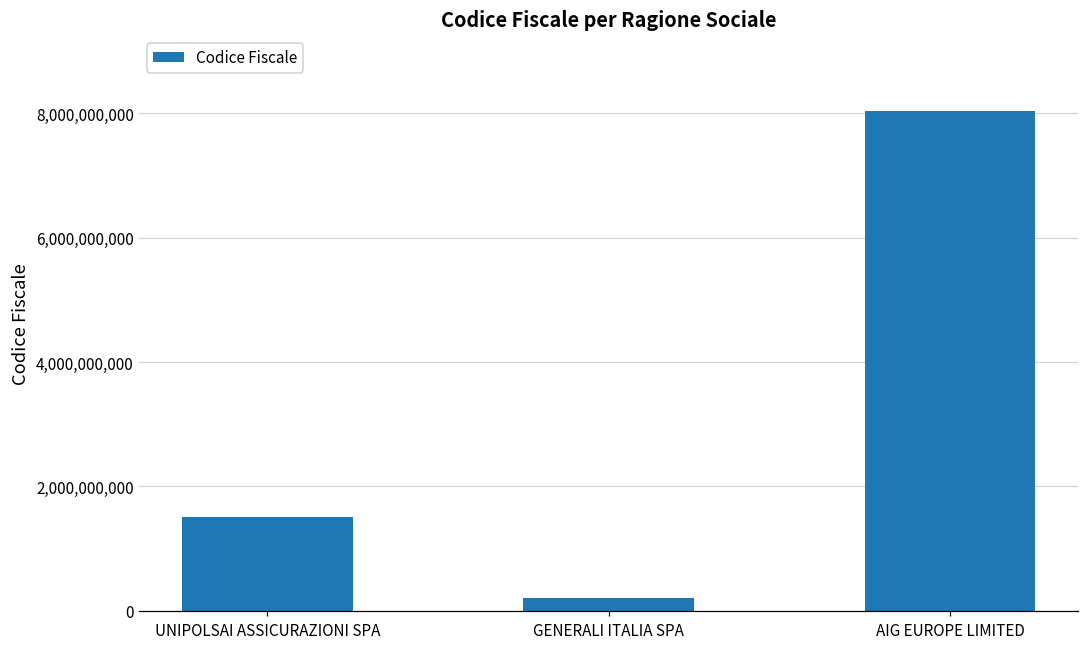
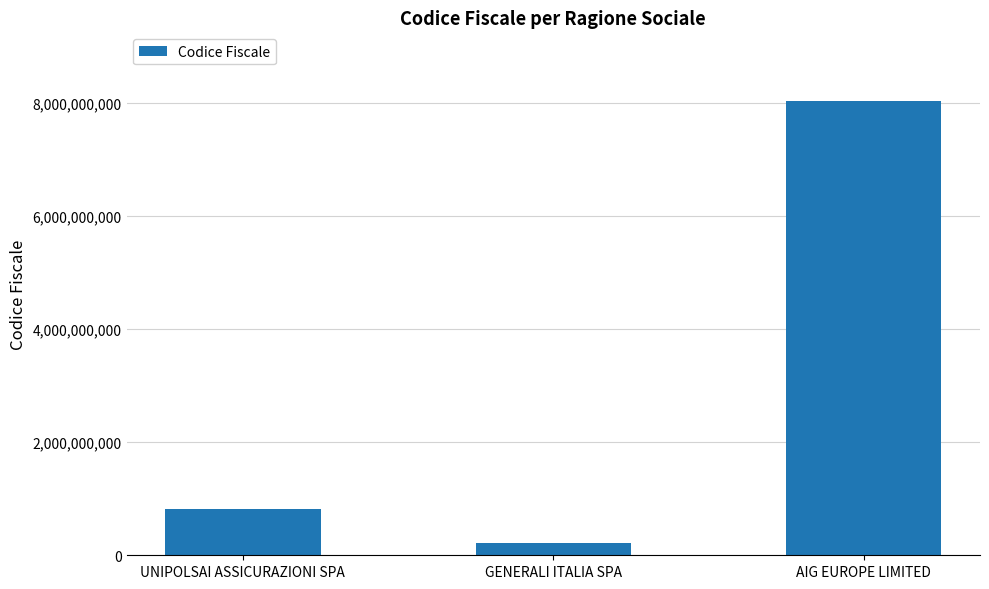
UNIPOLSAI ASSICURAZIONI SPA: 1,500,000,000 -> 800,000,000
